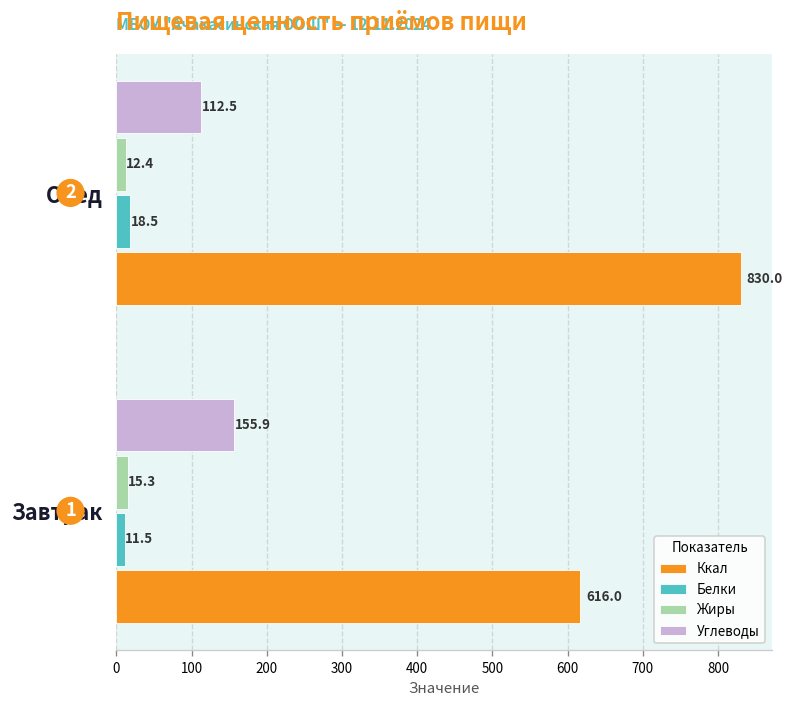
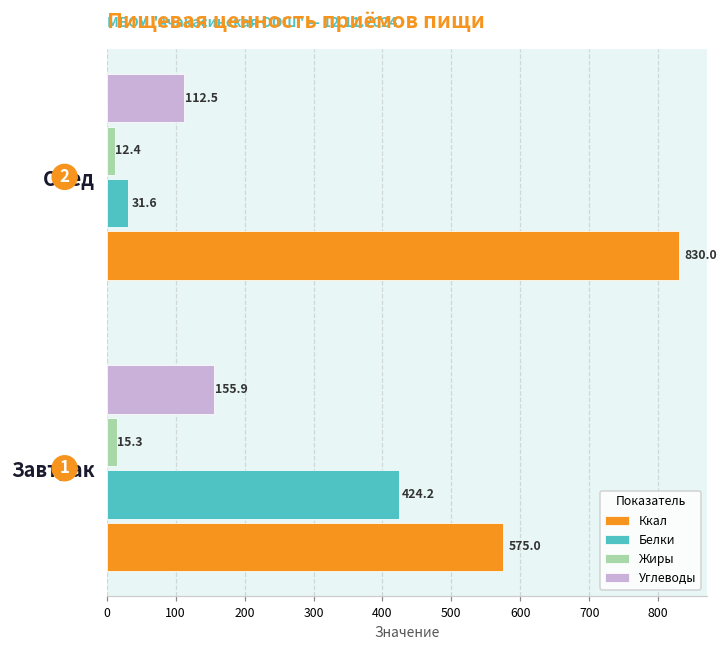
Белки, Обед: 18.5 -> 31.6
Белки, Завтрак: 11.5 -> 424.2
Ккал, Завтрак: 616.0 -> 575.0
